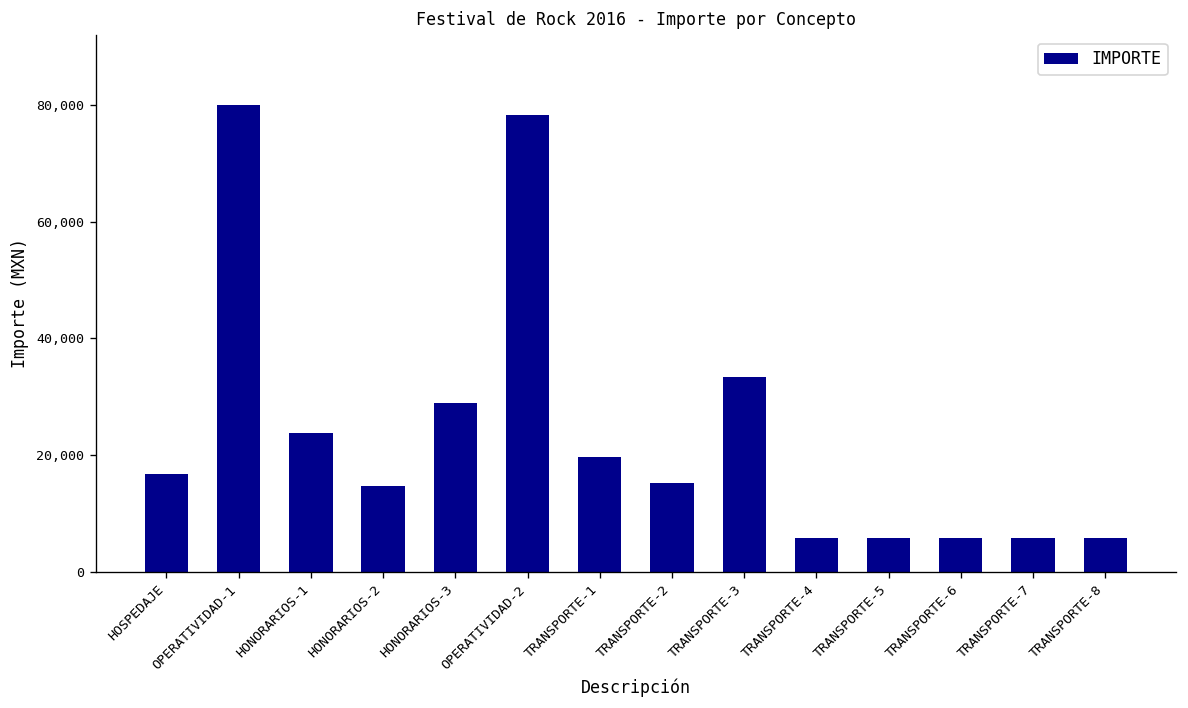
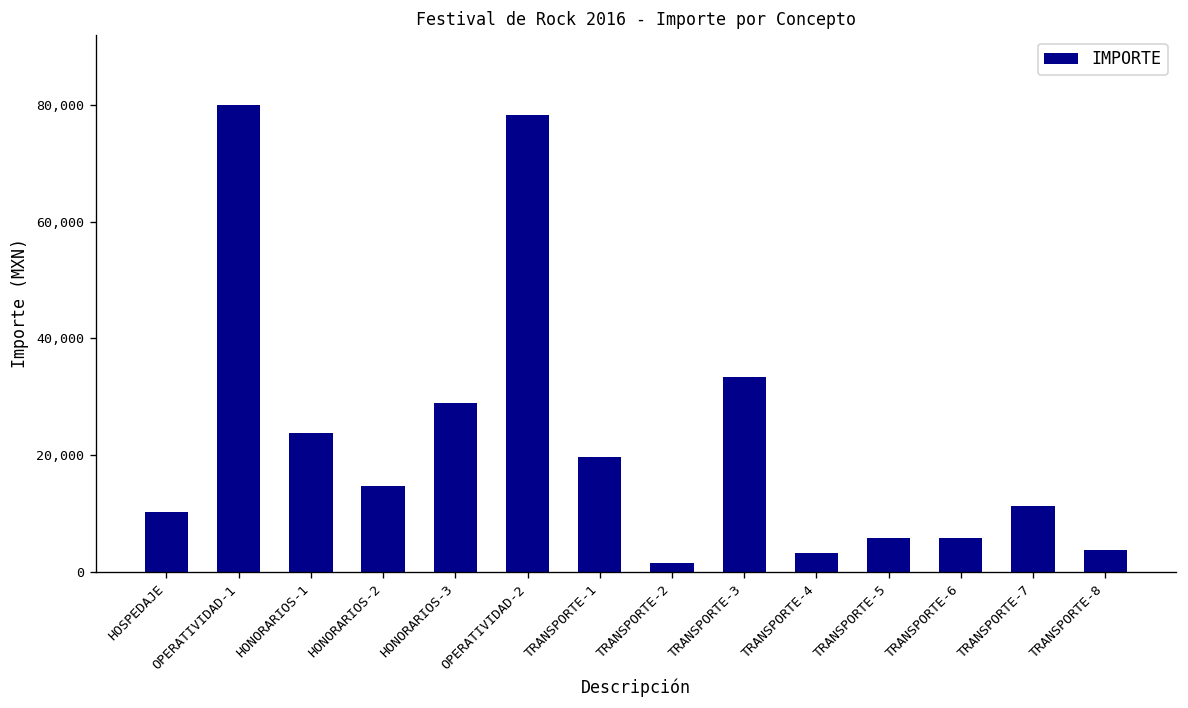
HOSPEDAJE: 17,000 -> 10,000
TRANSPORTE-2: 15,000 -> 2,000
TRANSPORTE-4: 6,000 -> 3,000
TRANSPORTE-7: 6,000 -> 11,000
TRANSPORTE-8: 6,000 -> 4,000
